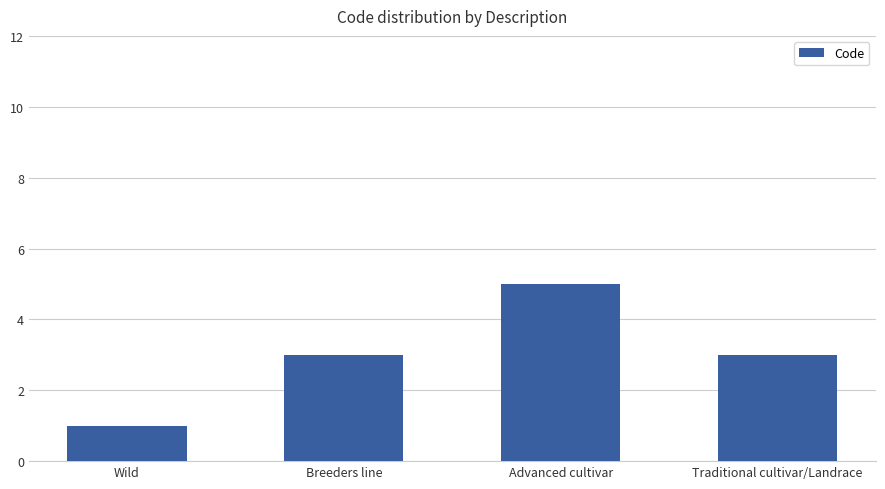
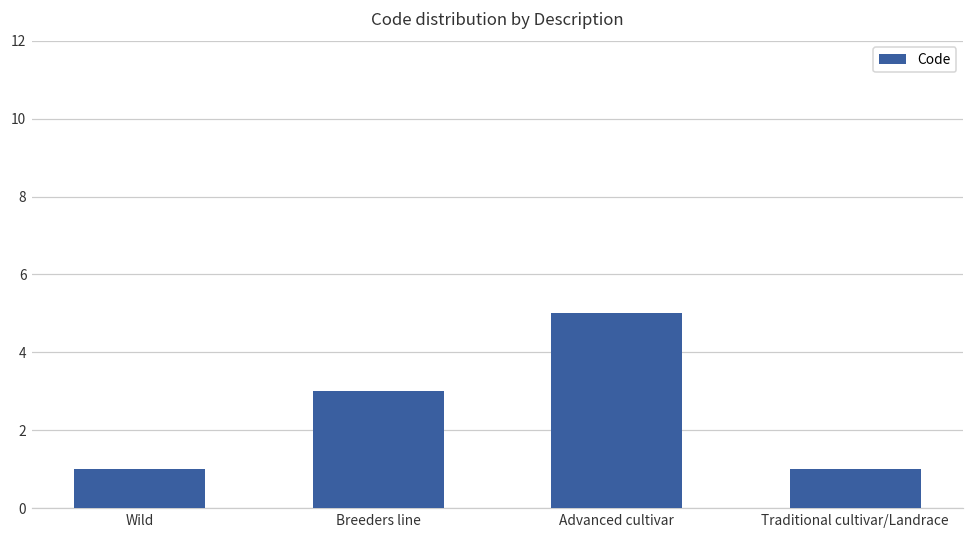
Traditional cultivar/Landrace: 3 -> 1
